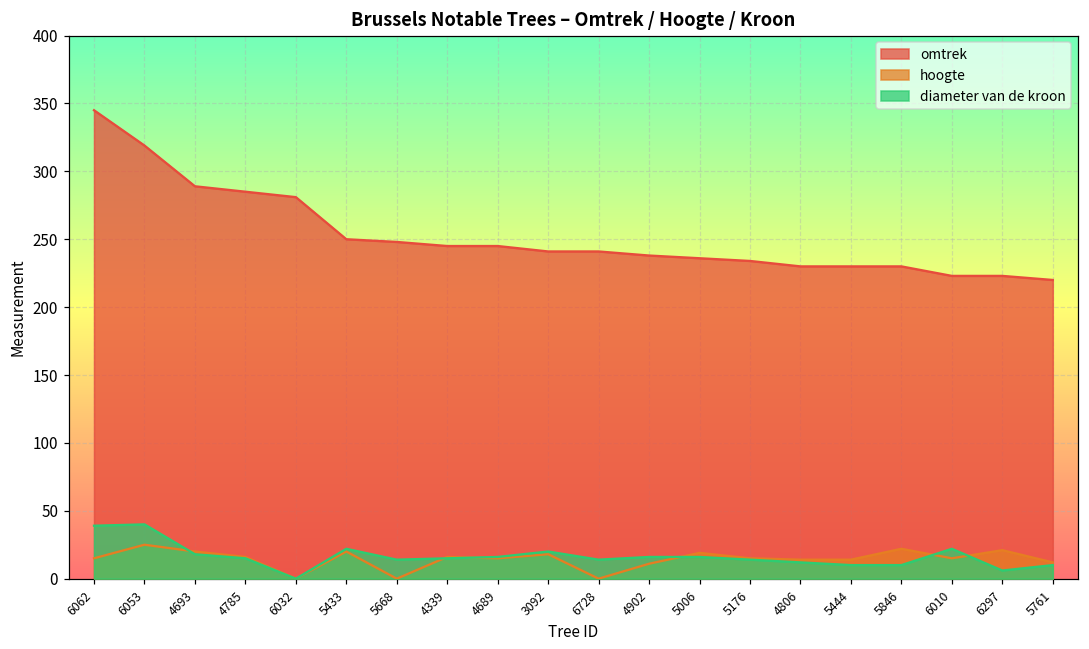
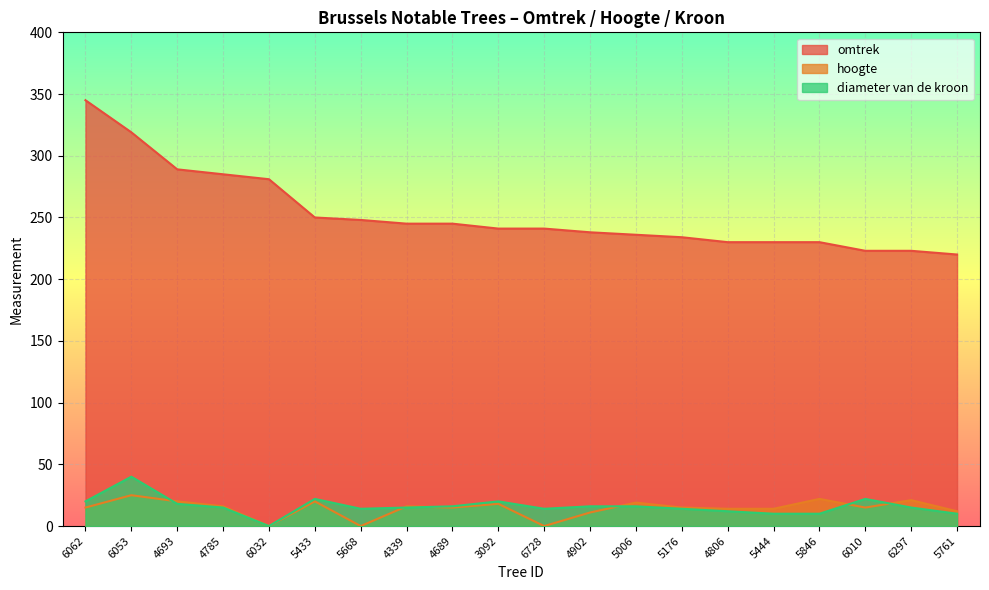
diameter van de kroon, 6062: 39 -> 20
diameter van de kroon, 6297: 6 -> 15
